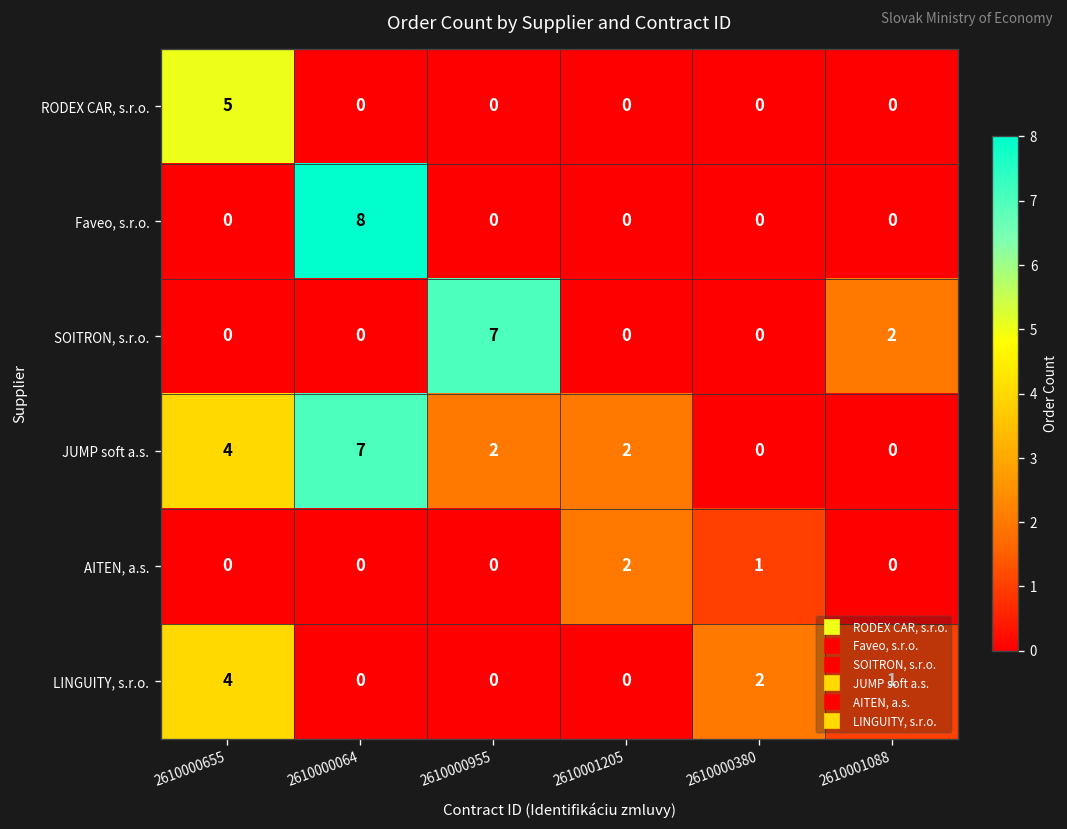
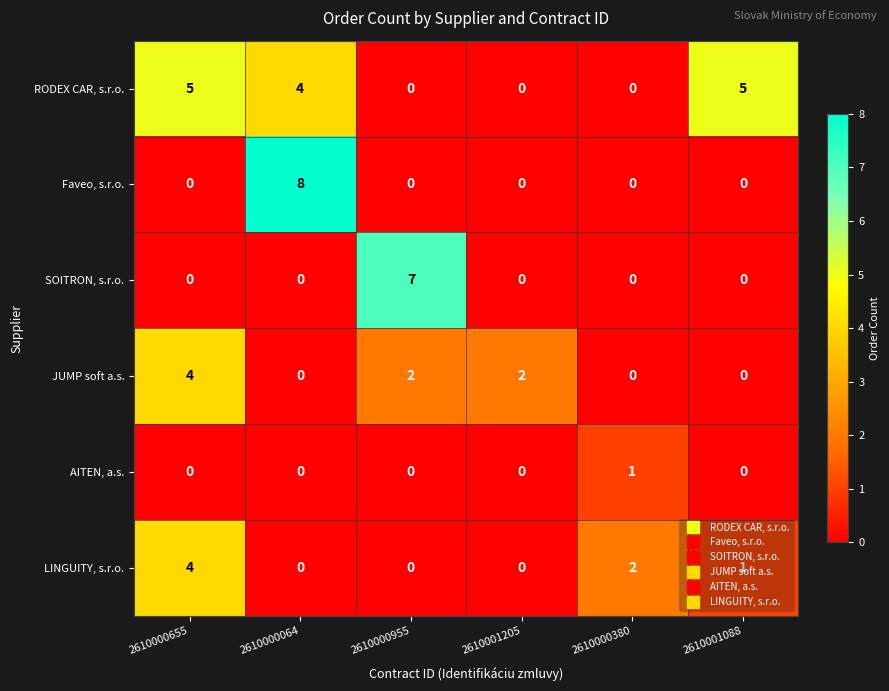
RODEX CAR, s.r.o., 2610000064: 0 -> 4
RODEX CAR, s.r.o., 2610001088: 0 -> 5
SOITRON, s.r.o., 2610001088: 2 -> 0
JUMP soft a.s., 2610000064: 7 -> 0
AITEN, a.s., 2610001205: 2 -> 0
